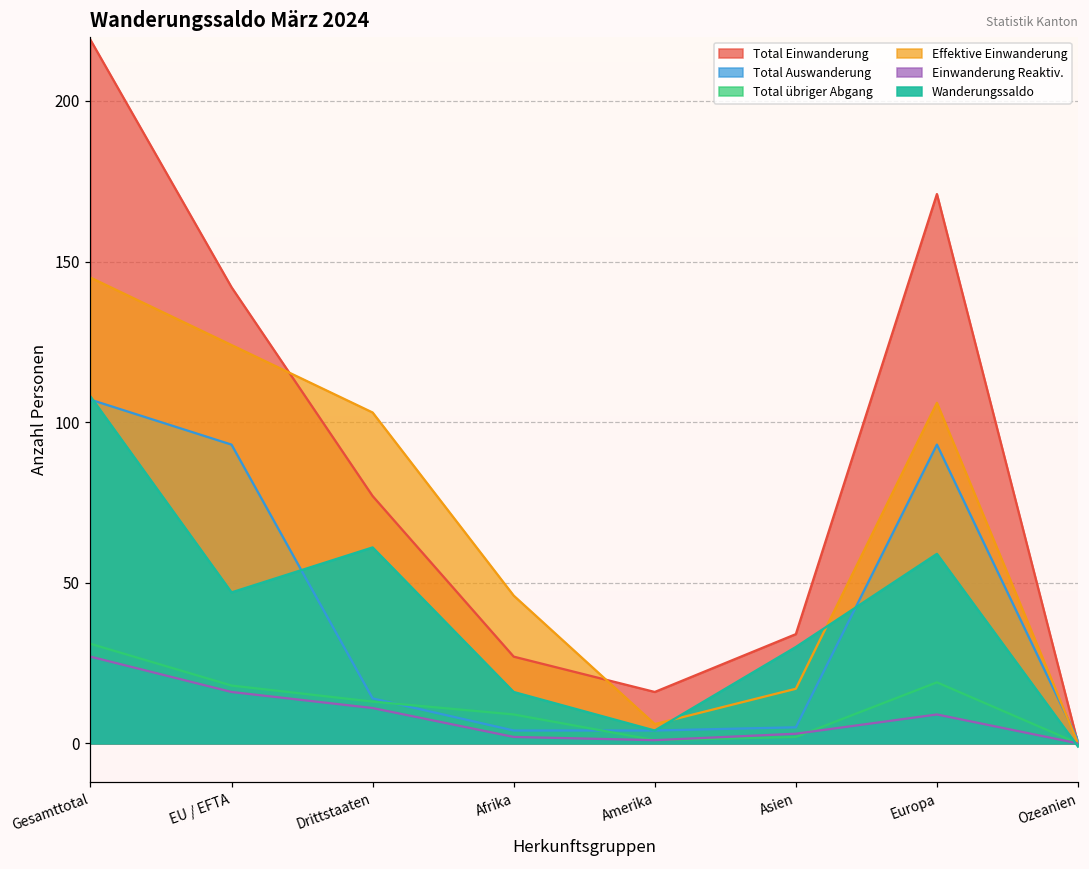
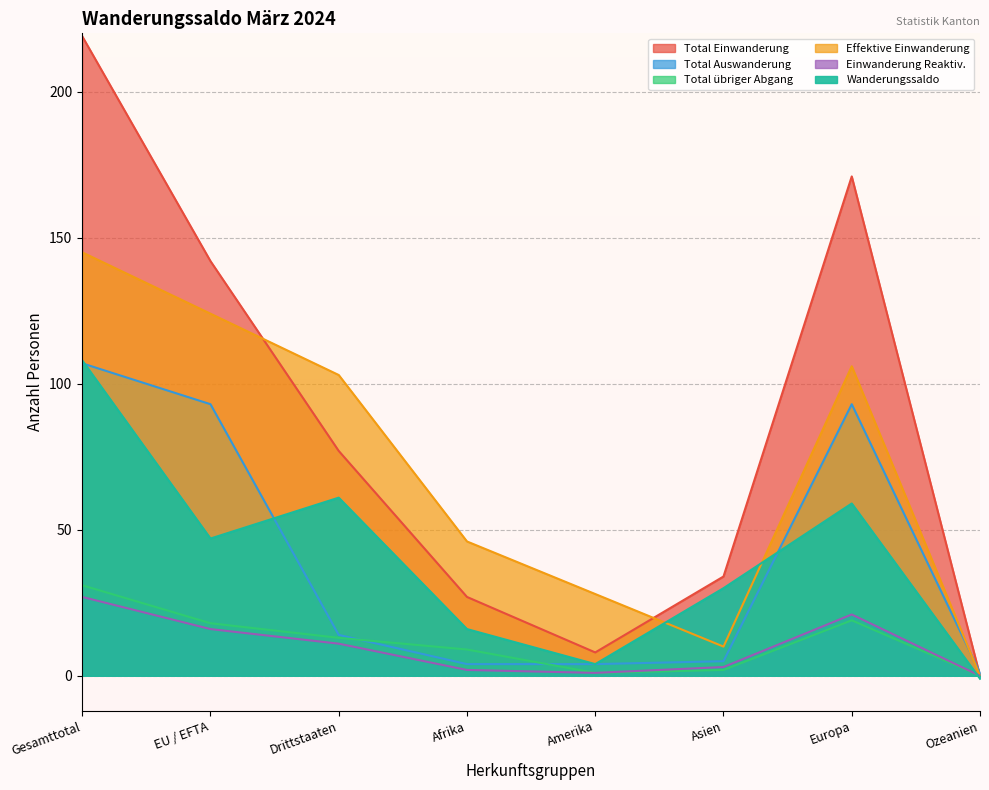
Total Einwanderung, Amerika: 16 -> 8
Effektive Einwanderung, Amerika: 6 -> 28
Effektive Einwanderung, Asien: 17 -> 10
Einwanderung Reaktiv., Europa: 9 -> 21
